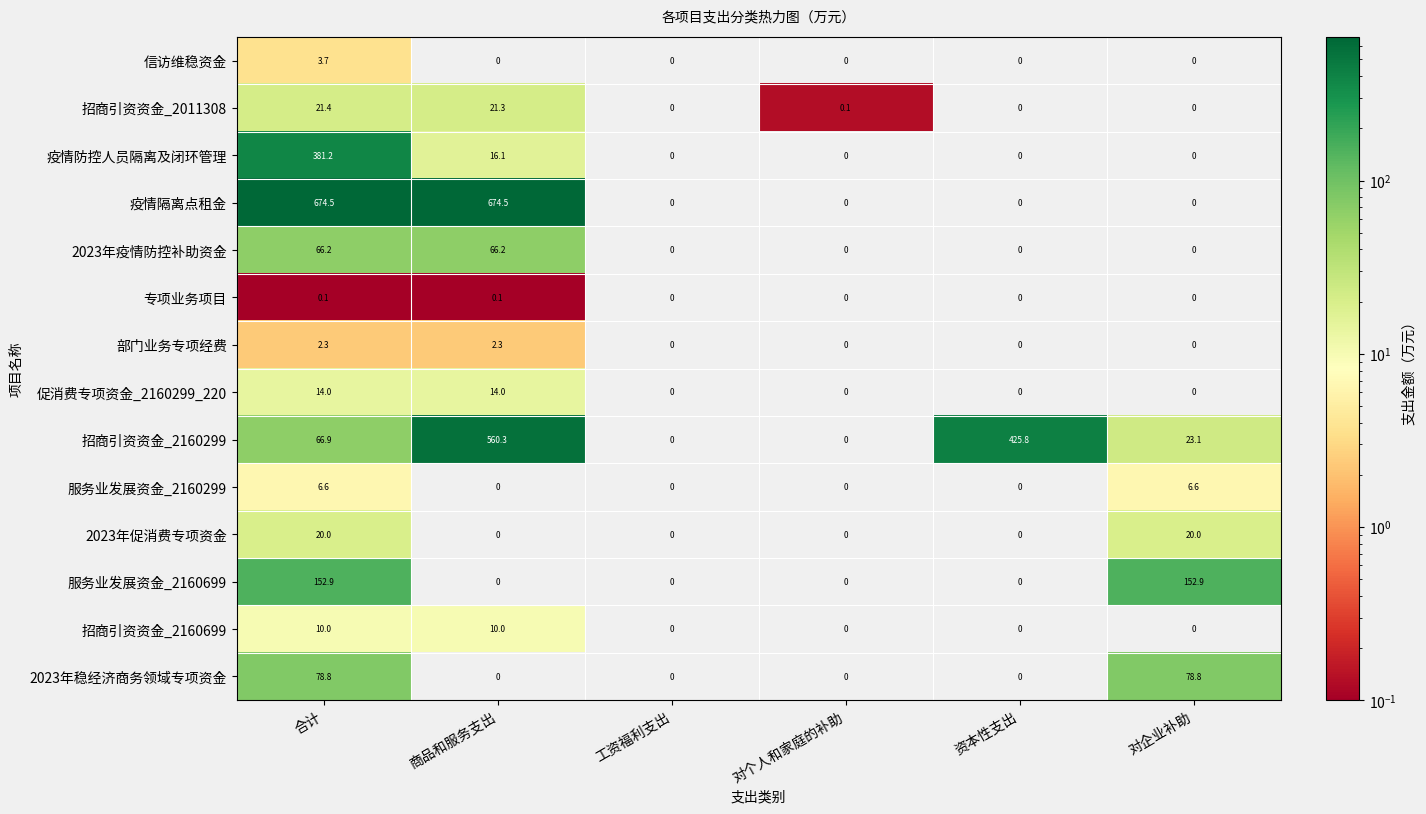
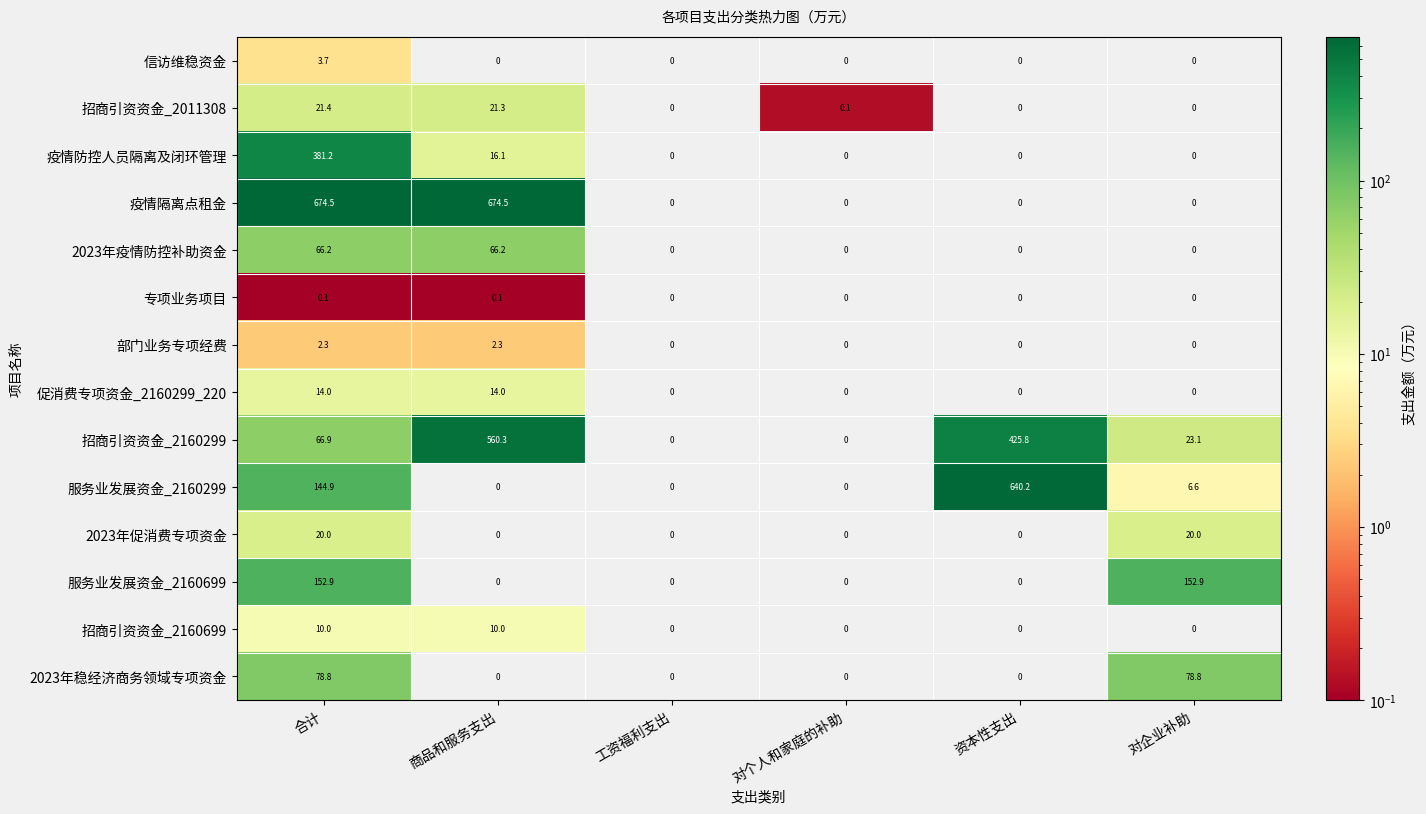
服务业发展资金_2160299, 合计: 6.6 -> 144.9
服务业发展资金_2160299, 资本性支出: 0 -> 640.2
